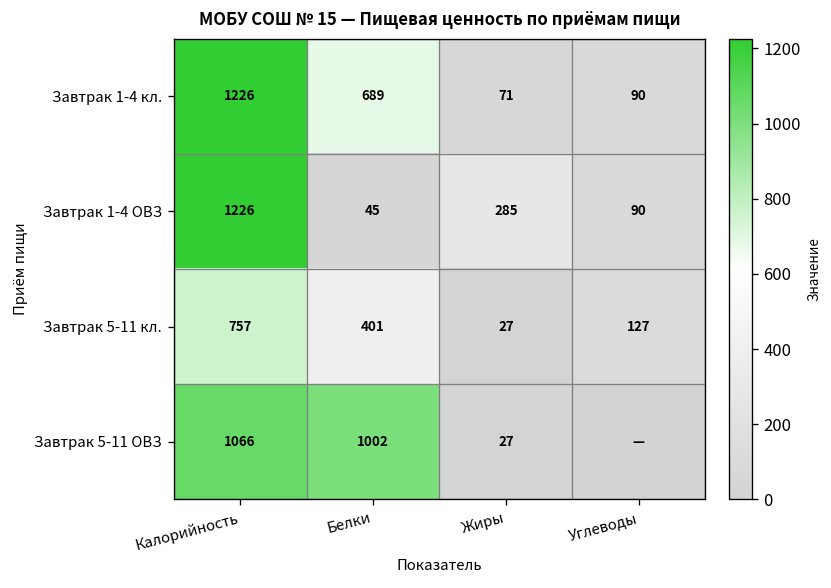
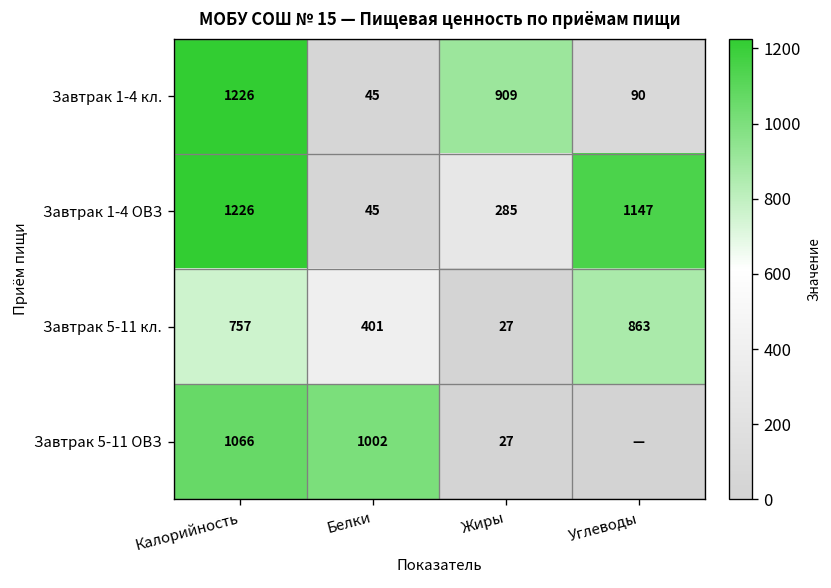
Завтрак 1-4 кл., Белки: 689 -> 45
Завтрак 1-4 кл., Жиры: 71 -> 909
Завтрак 1-4 ОВЗ, Углеводы: 90 -> 1147
Завтрак 5-11 кл., Углеводы: 127 -> 863
